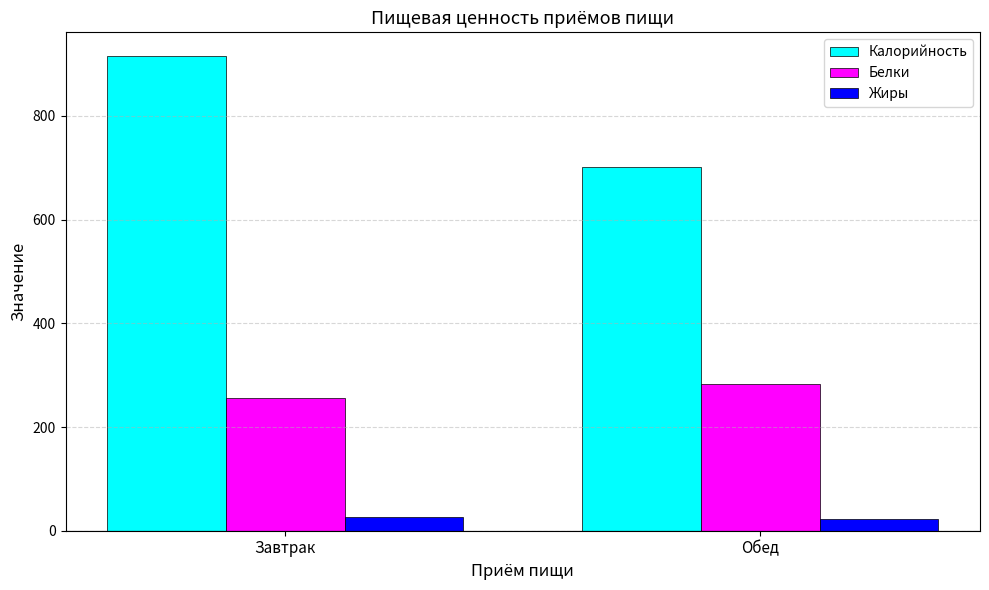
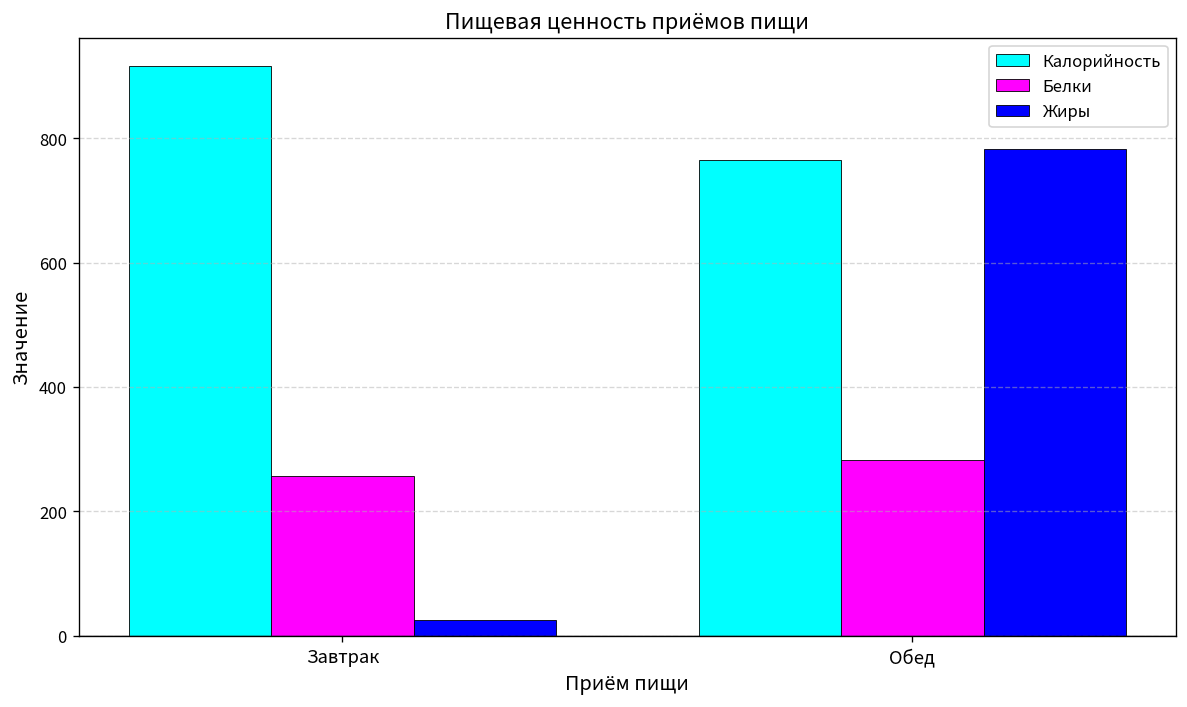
Калорийность, Обед: 700 -> 760
Жиры, Обед: 20 -> 780
